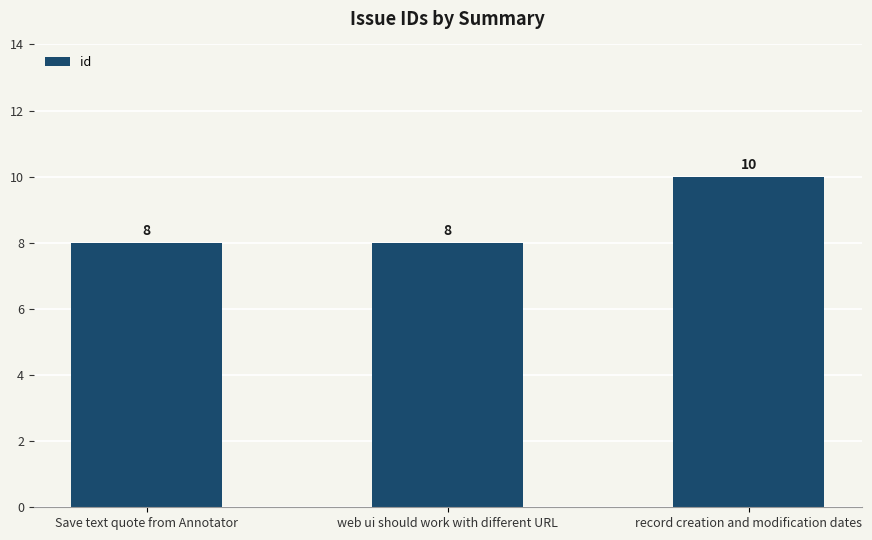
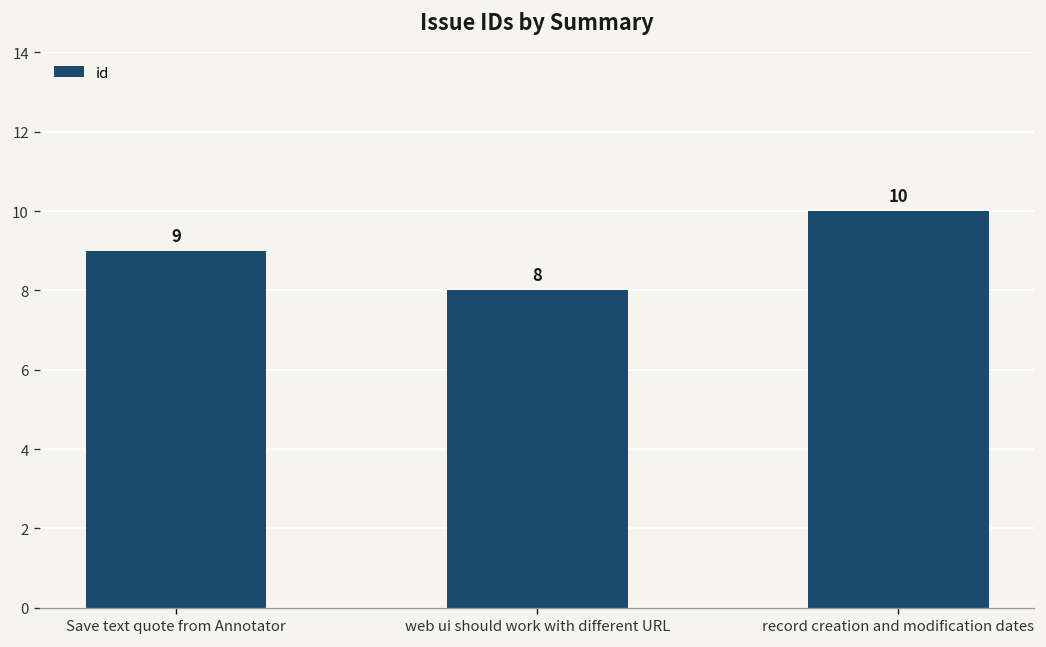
Save text quote from Annotator: 8 -> 9
